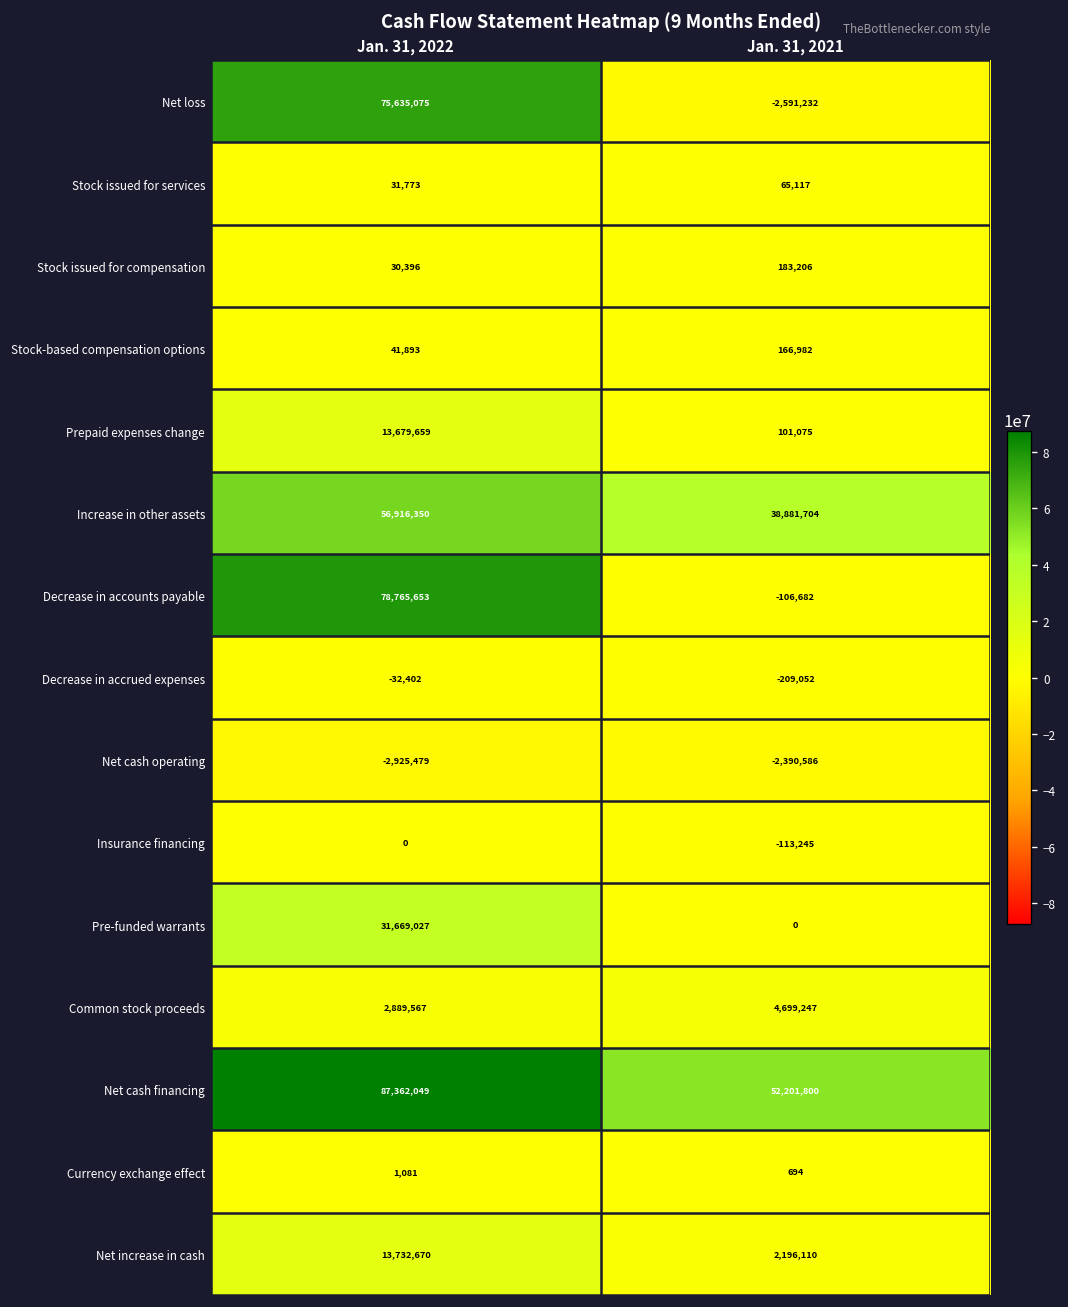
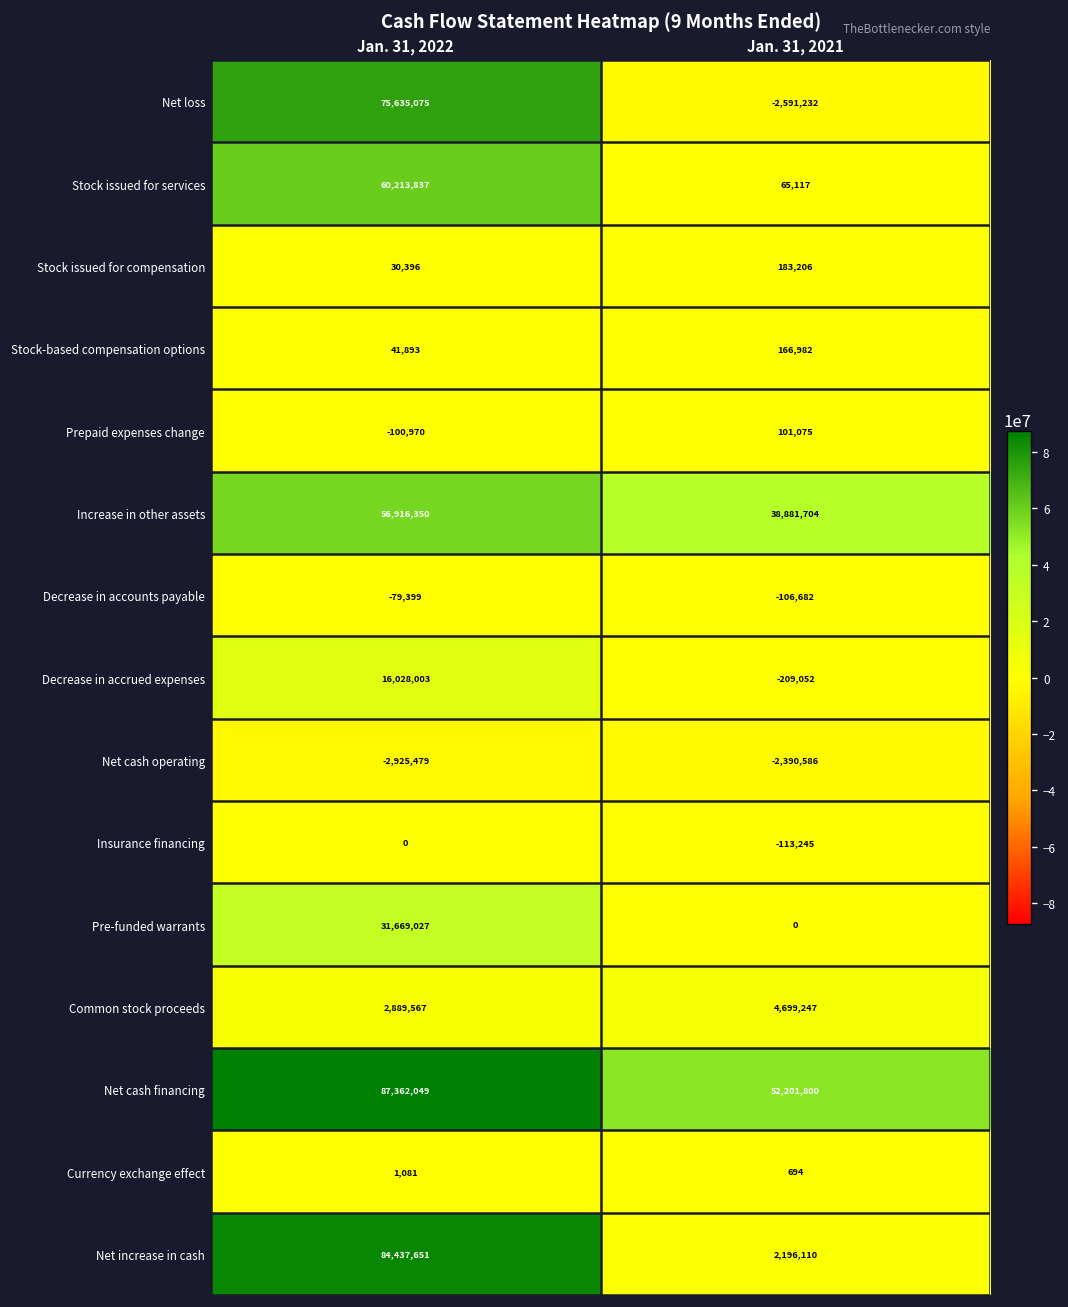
Stock issued for services, Jan. 31, 2022: 31,773 -> 60,213,837
Prepaid expenses change, Jan. 31, 2022: 13,679,659 -> -100,970
Decrease in accounts payable, Jan. 31, 2022: 78,765,653 -> -79,399
Decrease in accrued expenses, Jan. 31, 2022: -32,402 -> 16,028,003
Net increase in cash, Jan. 31, 2022: 13,732,670 -> 84,437,651
